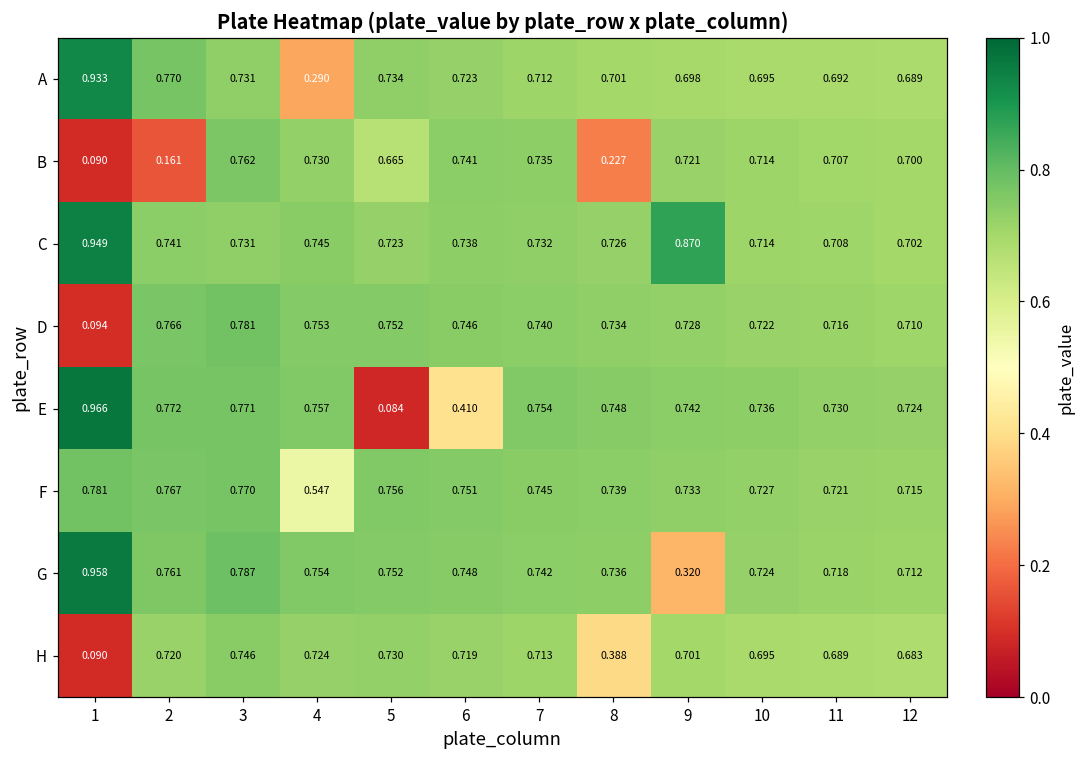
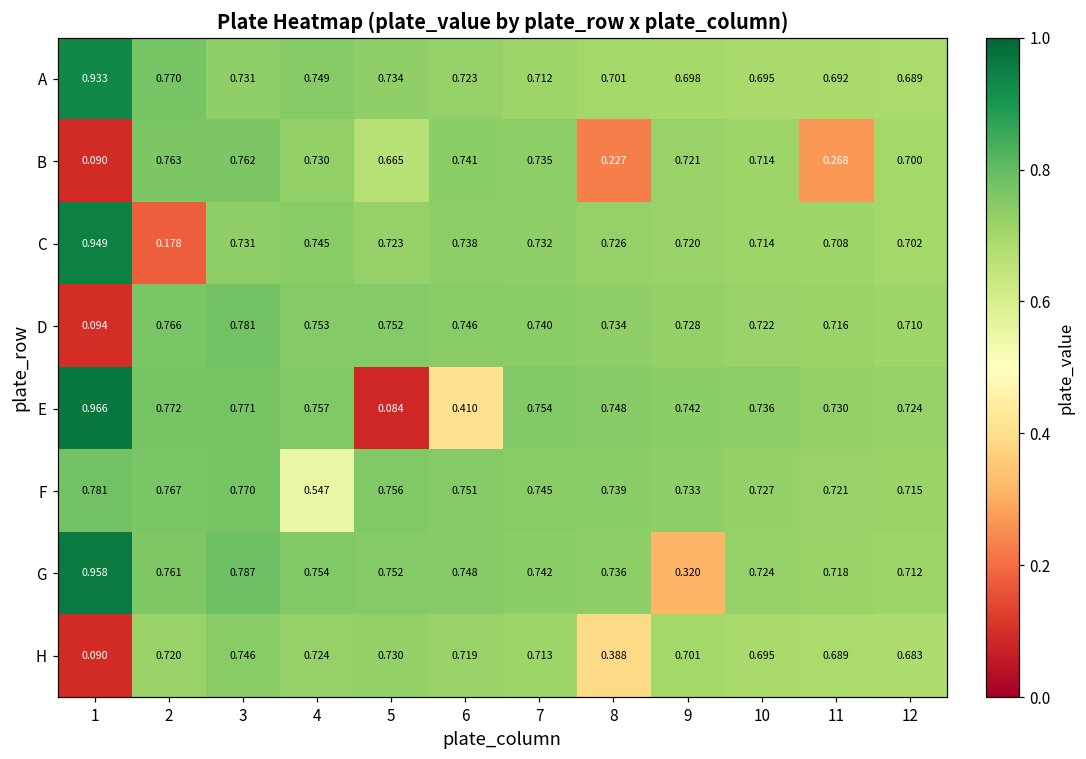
A, 4: 0.290 -> 0.749
B, 2: 0.161 -> 0.763
B, 11: 0.707 -> 0.268
C, 2: 0.741 -> 0.178
C, 9: 0.870 -> 0.720
